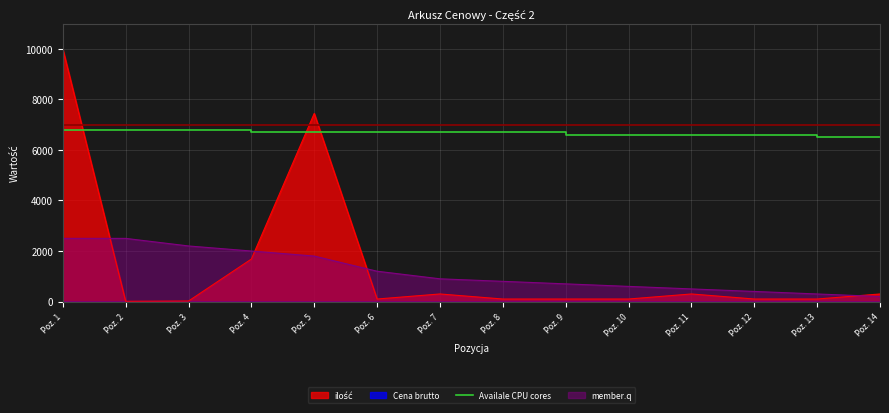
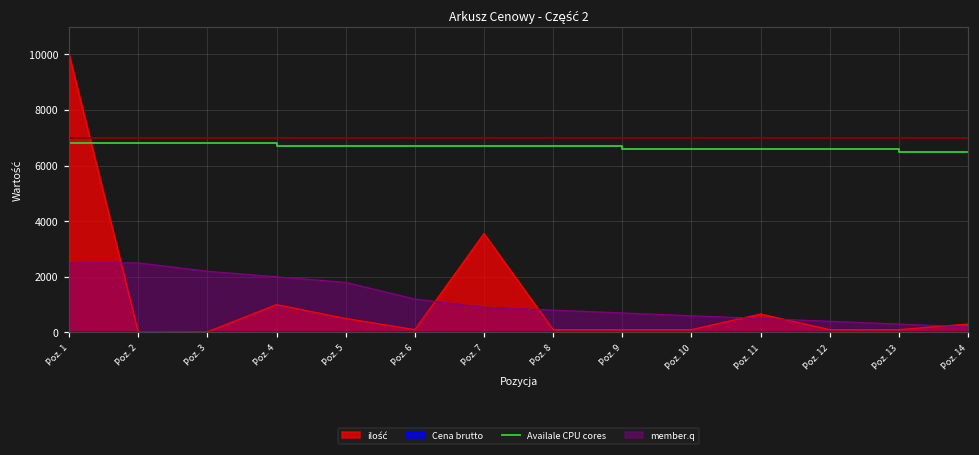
ilość, Poz. 4: 1700 -> 1000
ilość, Poz. 5: 7400 -> 500
ilość, Poz. 7: 300 -> 3600
ilość, Poz. 11: 300 -> 700
